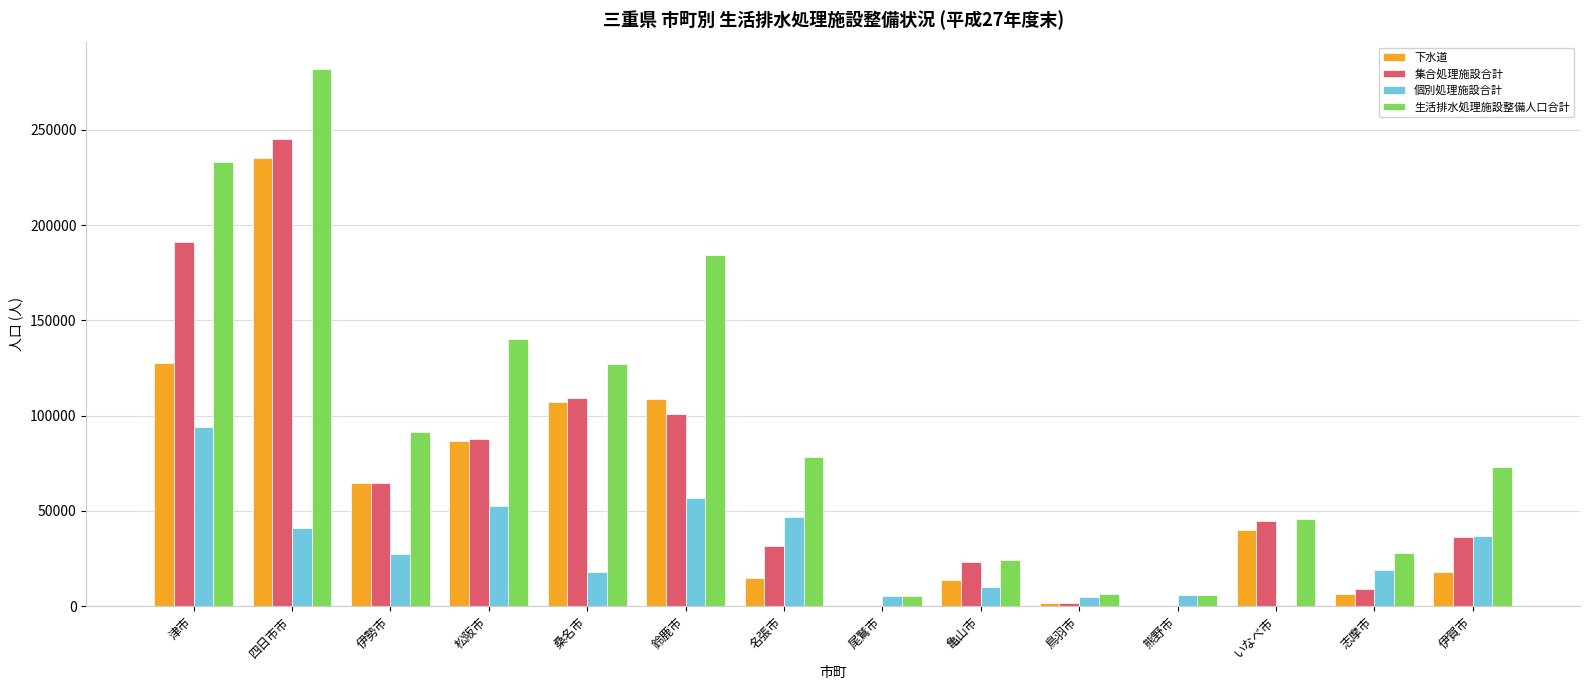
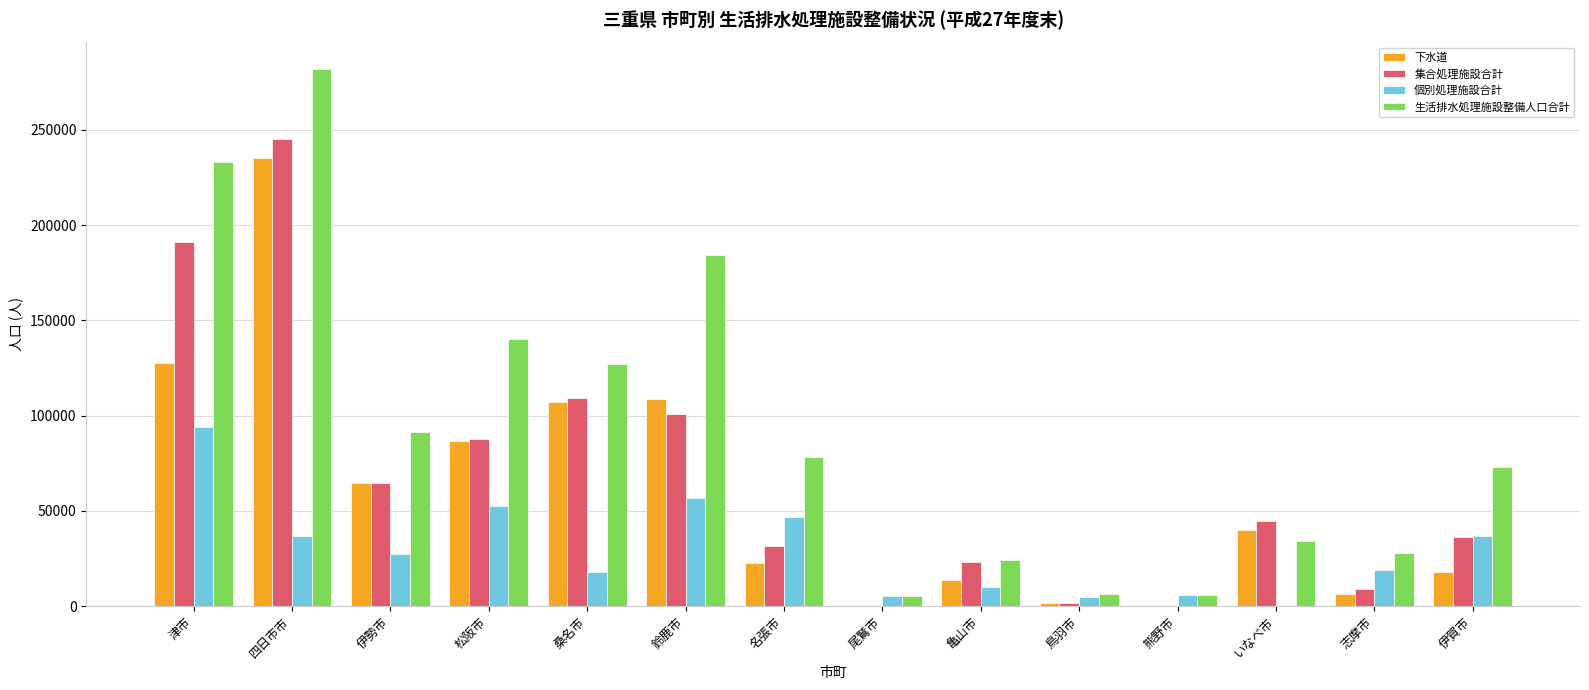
個別処理施設合計, 四日市市: 41000 -> 37000
下水道, 名張市: 15000 -> 23000
生活排水処理施設整備人口合計, いなべ市: 46000 -> 34000
